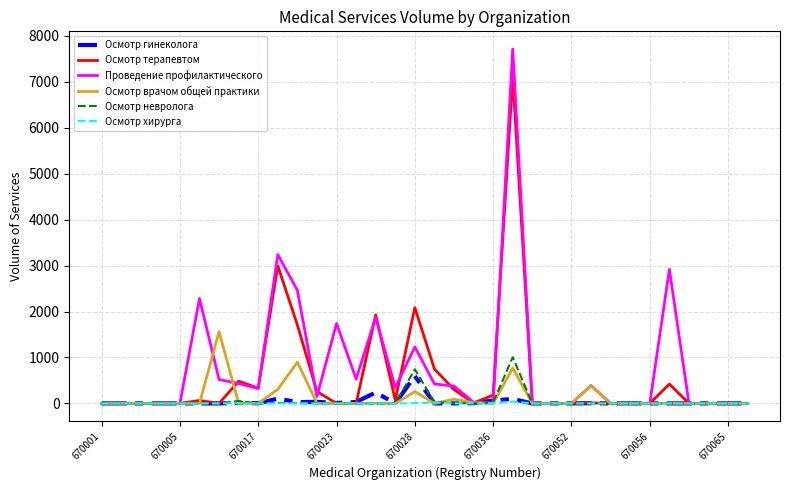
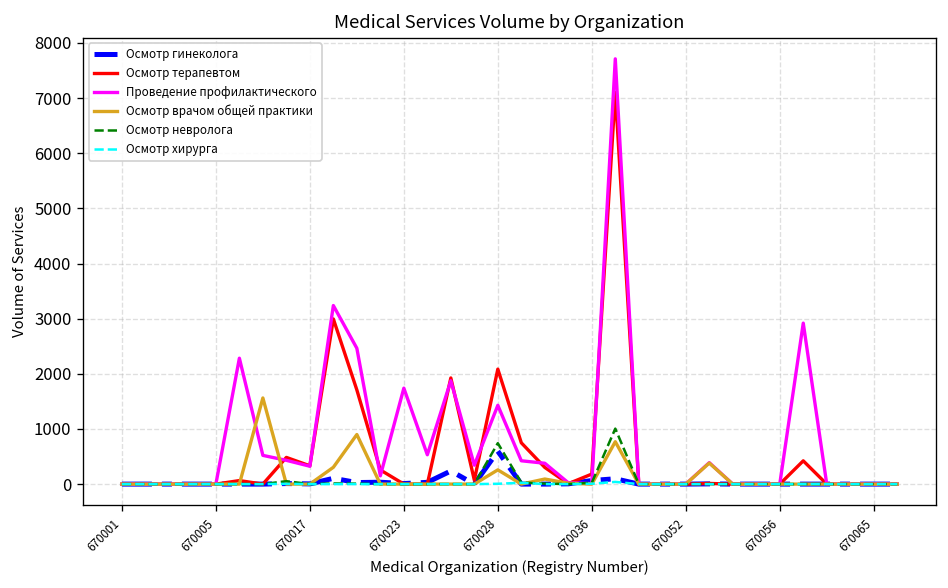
Проведение профилактического, 670028: 1200 -> 1400
